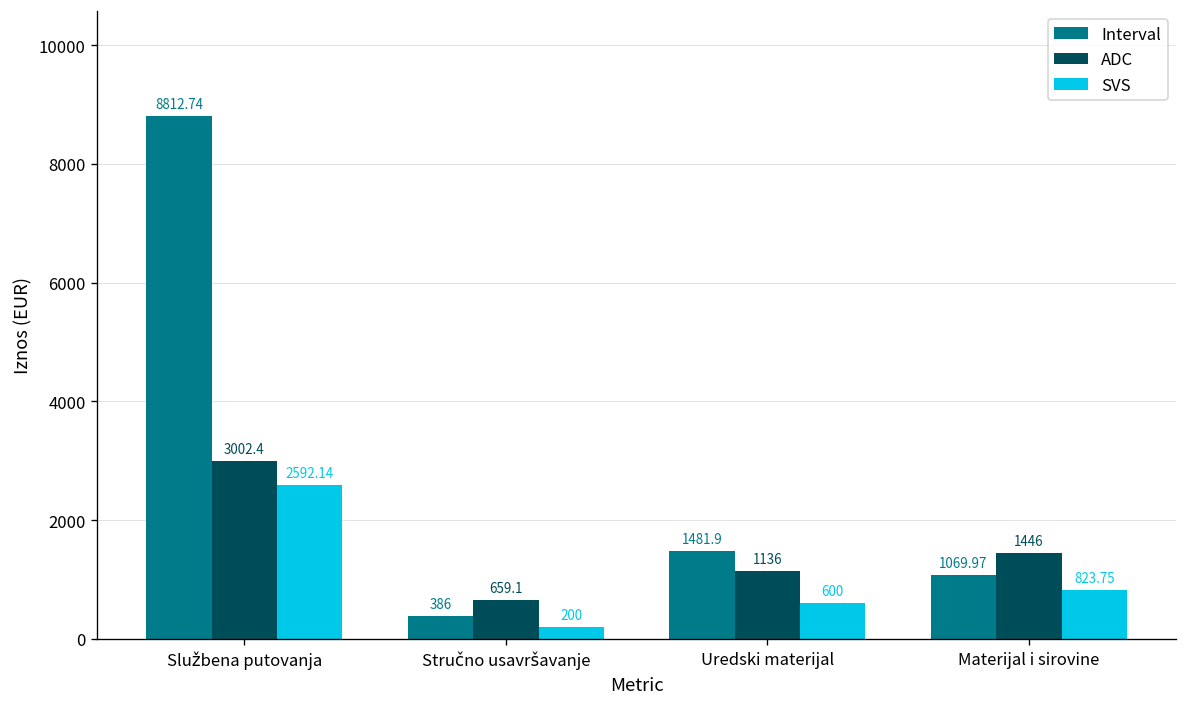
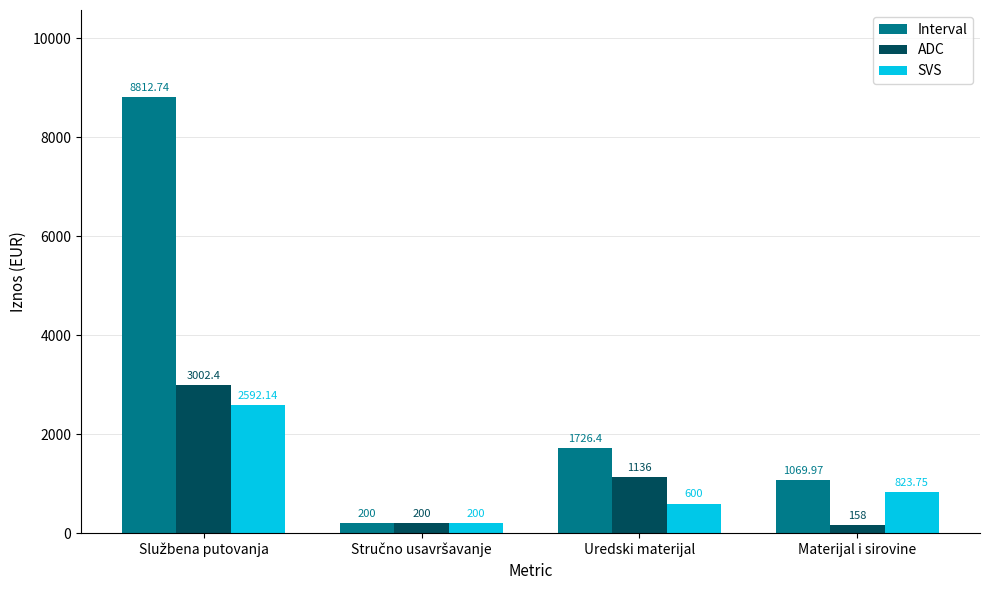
Interval, Stručno usavršavanje: 386 -> 200
ADC, Stručno usavršavanje: 659.1 -> 200
Interval, Uredski materijal: 1481.9 -> 1726.4
ADC, Materijal i sirovine: 1446 -> 158
